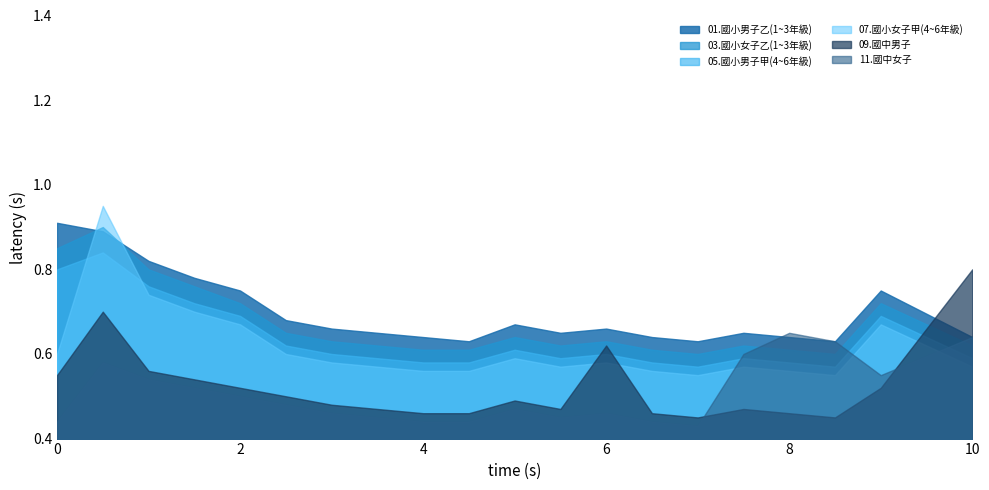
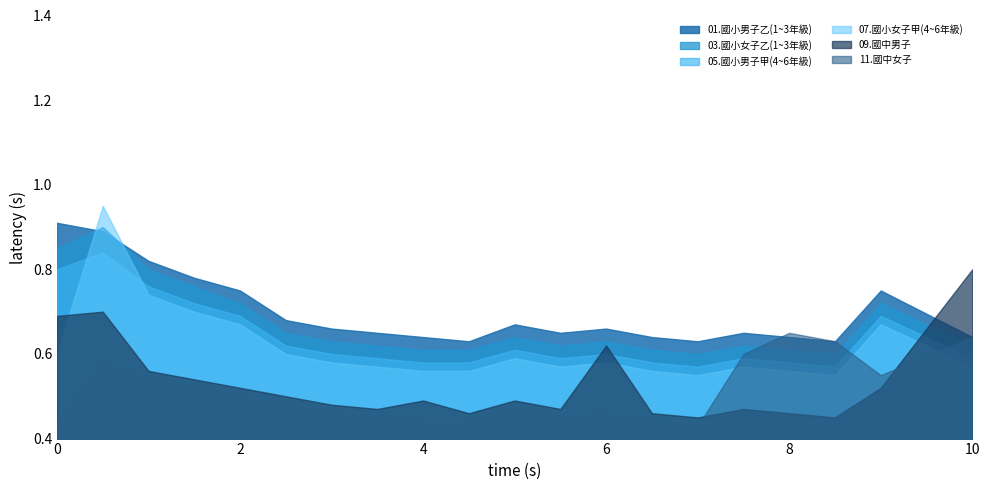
09.國中男子, 0: 0.55 -> 0.69
09.國中男子, 4: 0.46 -> 0.49
